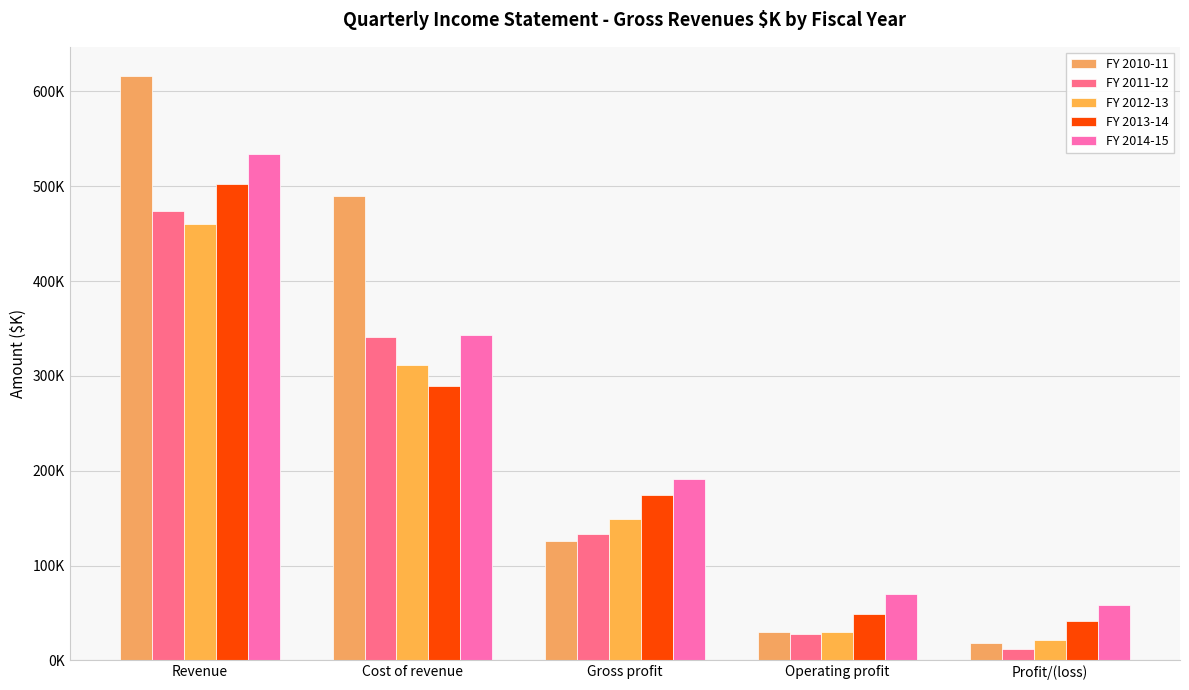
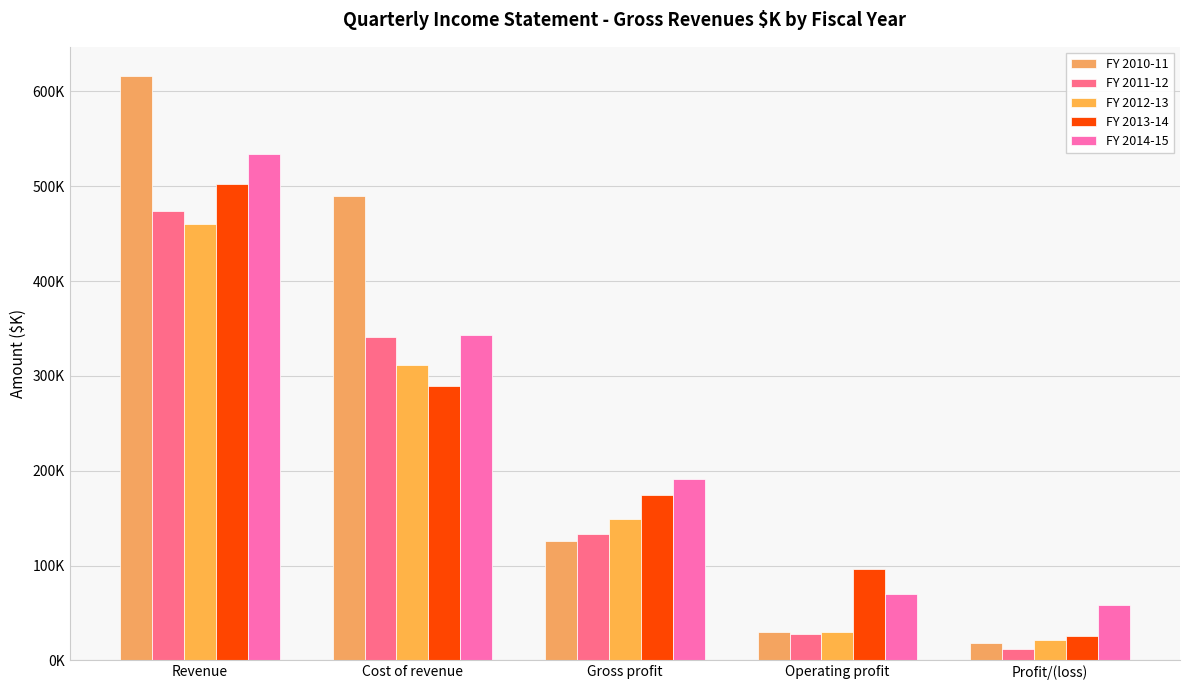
FY 2013-14, Operating profit: 50000 -> 100000
FY 2013-14, Profit/(loss): 40000 -> 30000
